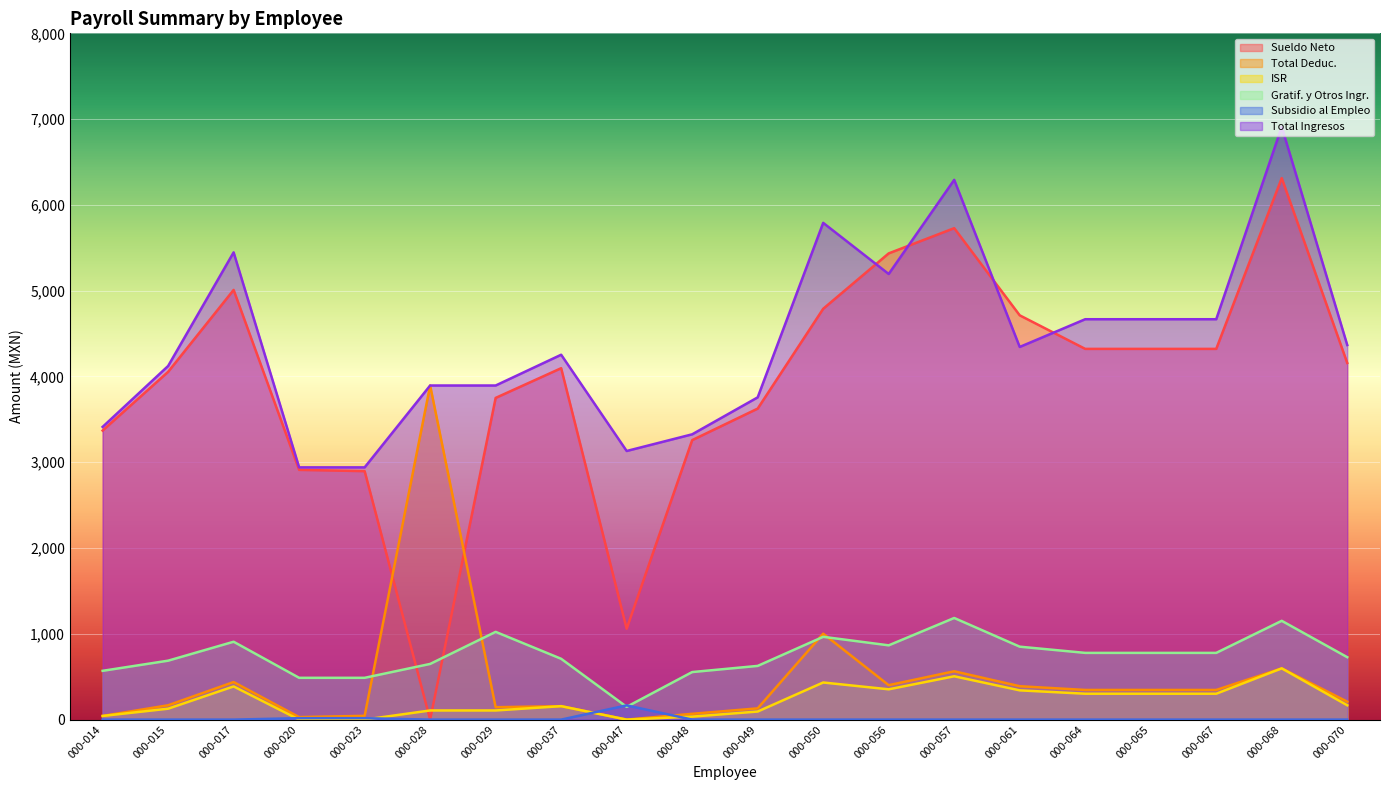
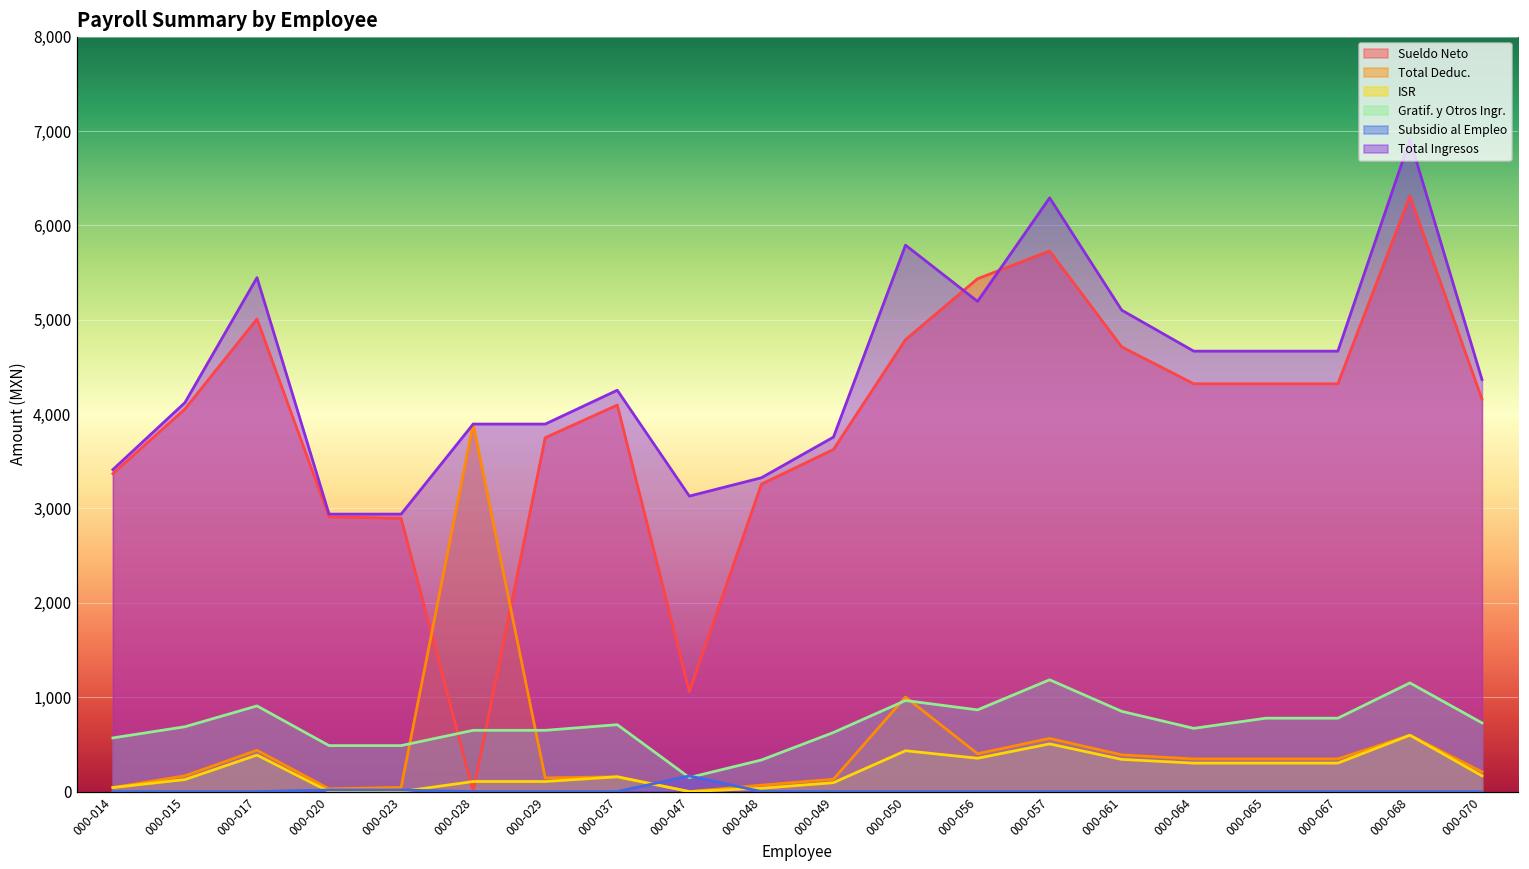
Gratif. y Otros Ingr., 000-029: 1,000 -> 600
Gratif. y Otros Ingr., 000-048: 600 -> 300
Total Ingresos, 000-061: 4,300 -> 5,100
Gratif. y Otros Ingr., 000-064: 800 -> 700
